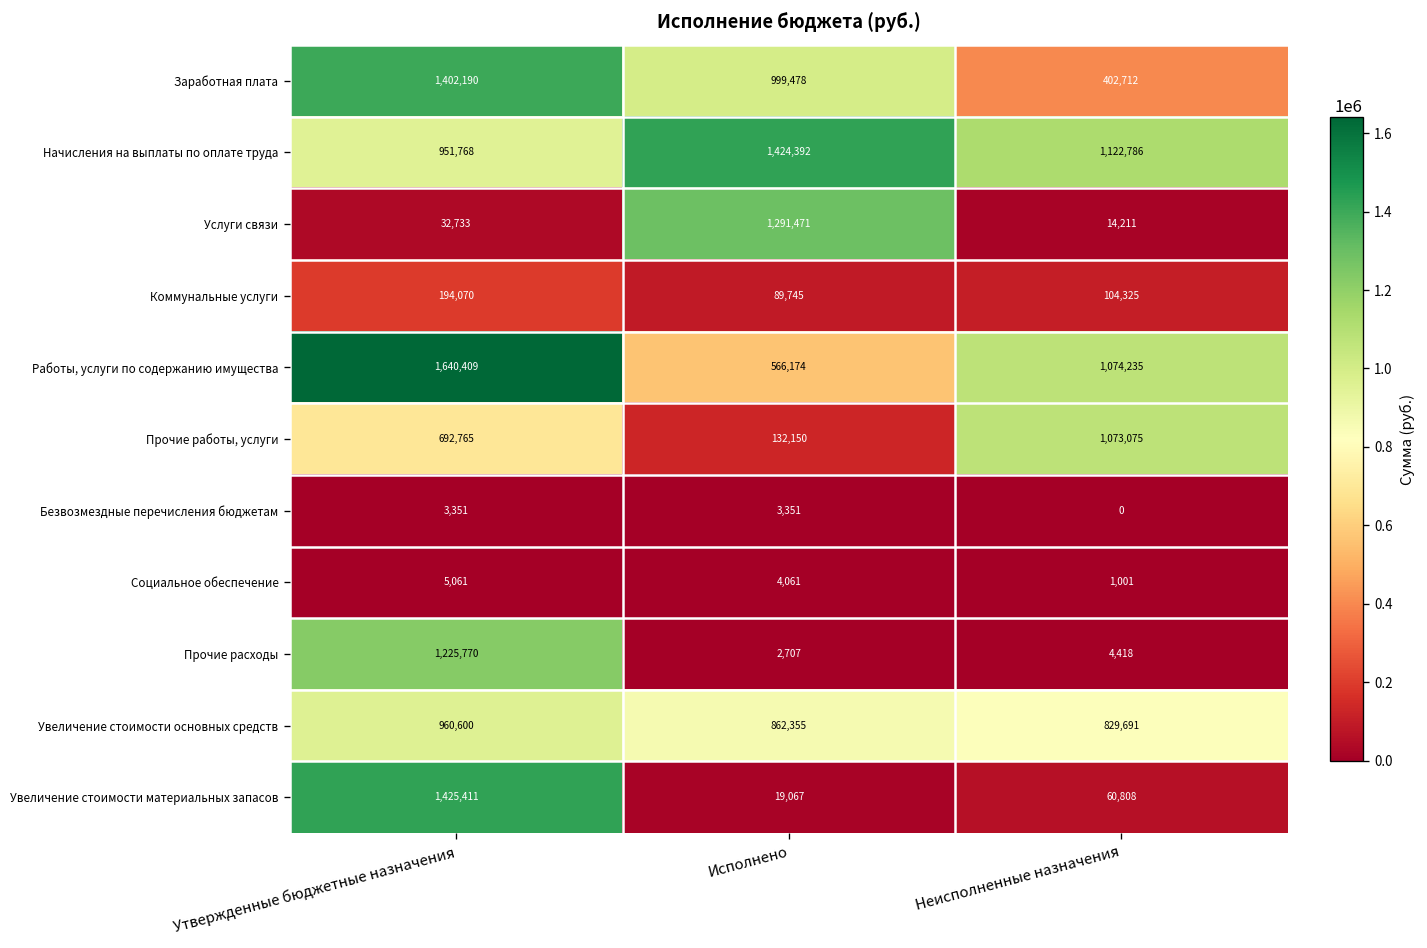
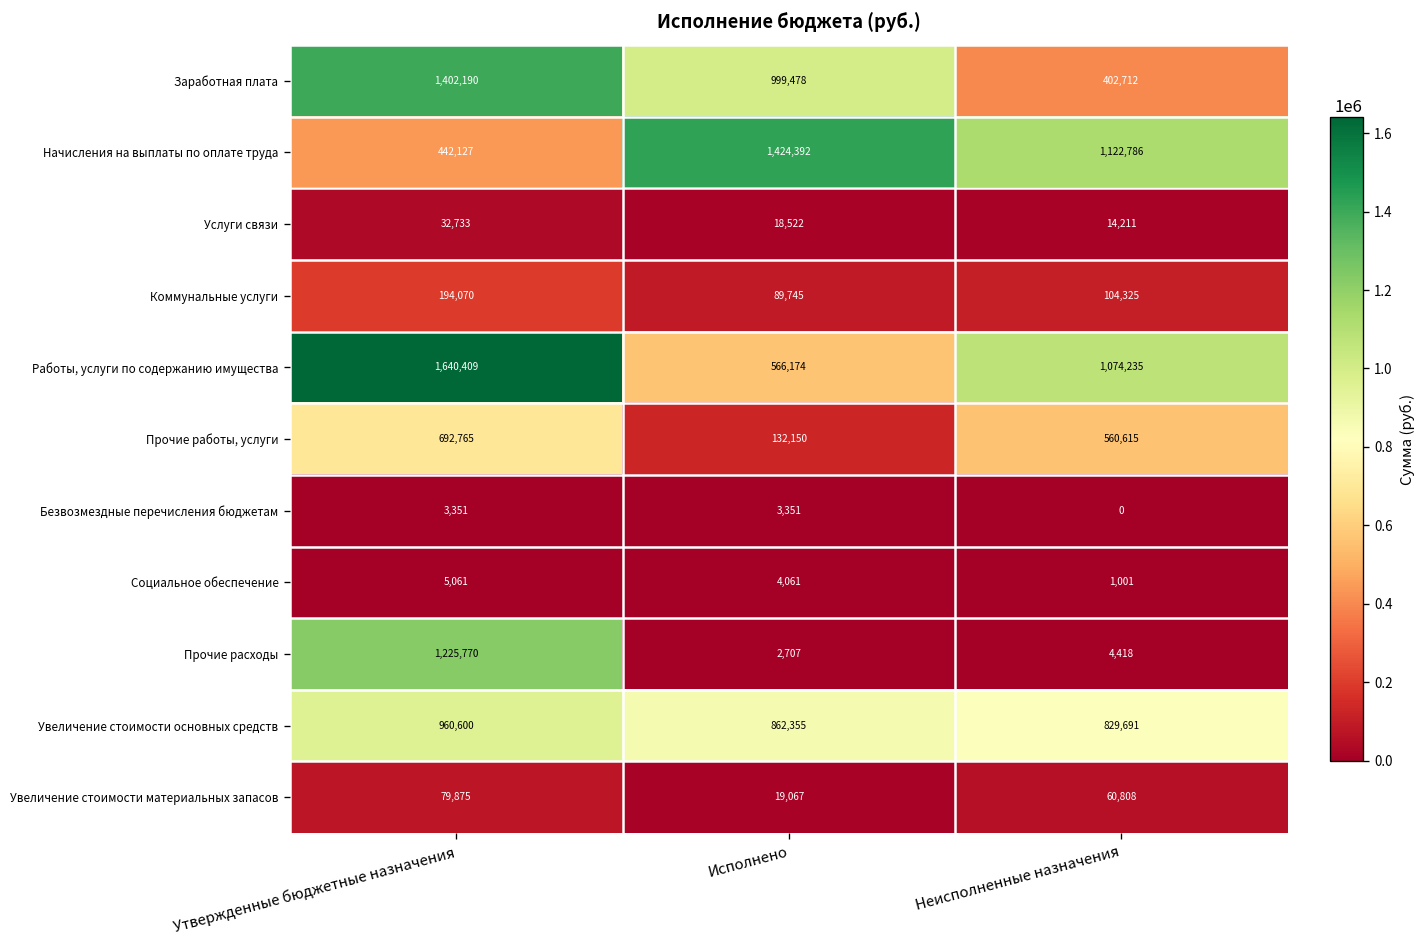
Начисления на выплаты по оплате труда, Утвержденные бюджетные назначения: 951,768 -> 442,127
Услуги связи, Исполнено: 1,291,471 -> 18,522
Прочие работы, услуги, Неисполненные назначения: 1,073,075 -> 560,615
Увеличение стоимости материальных запасов, Утвержденные бюджетные назначения: 1,425,411 -> 79,875
